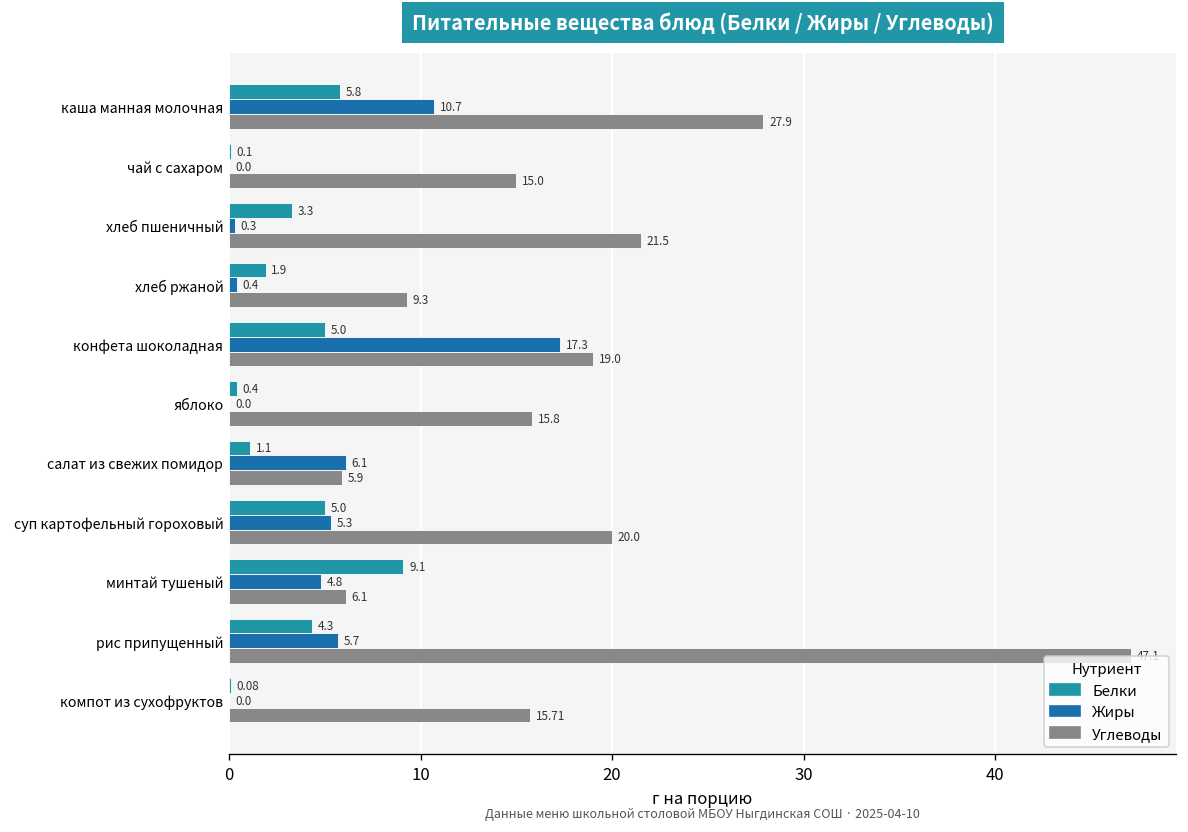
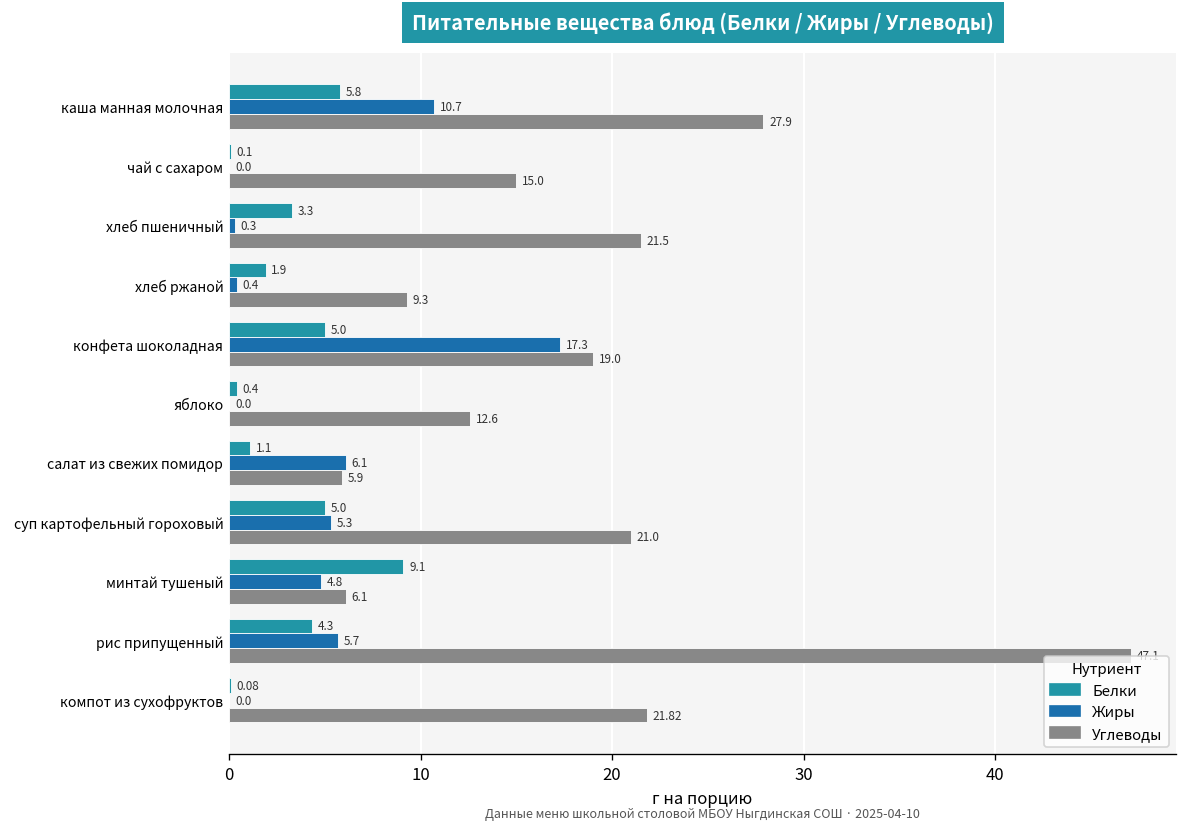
Углеводы, яблоко: 15.8 -> 12.6
Углеводы, суп картофельный гороховый: 20.0 -> 21.0
Углеводы, компот из сухофруктов: 15.71 -> 21.82
